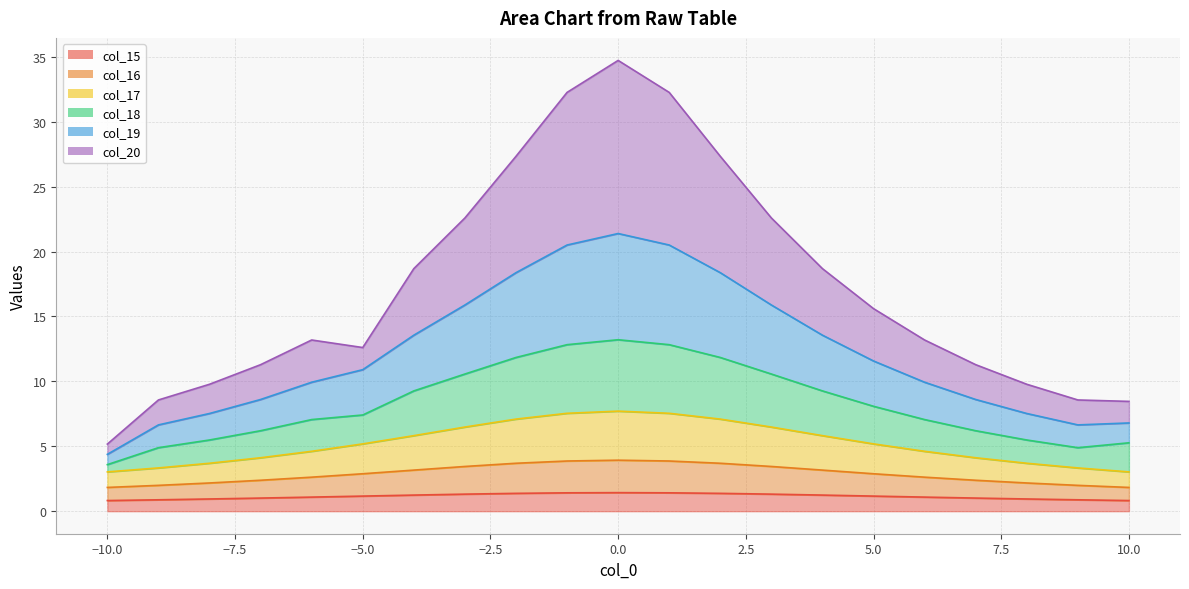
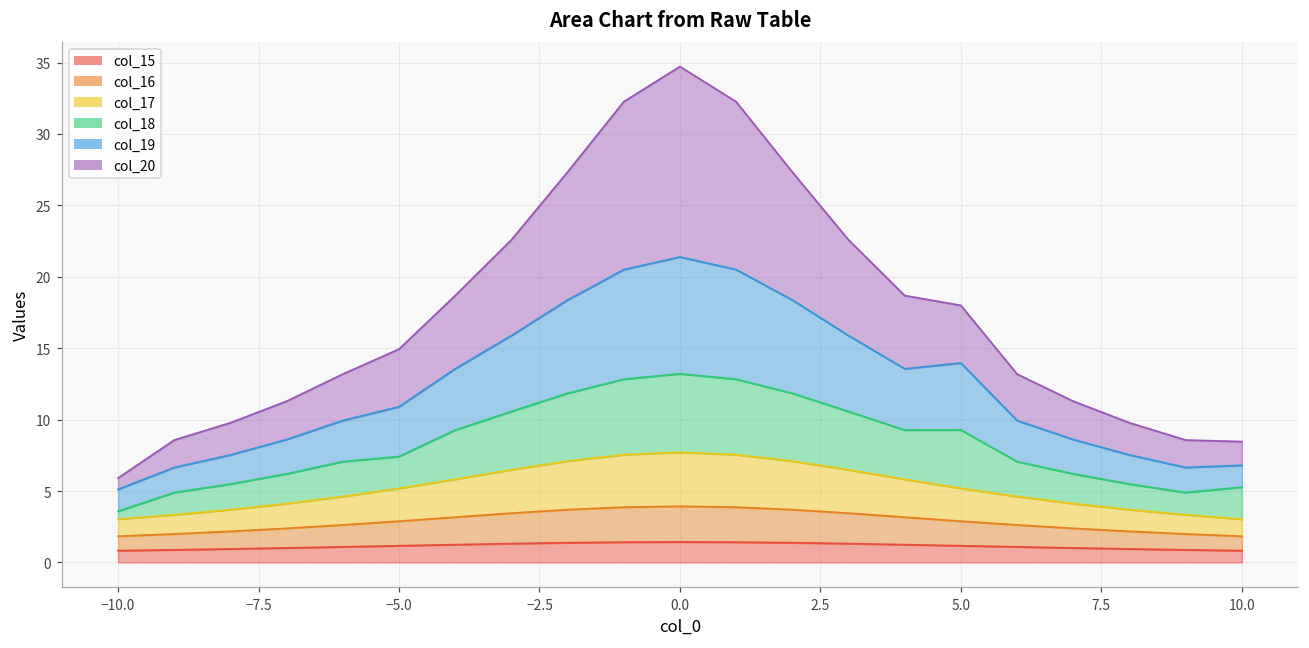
col_19, −10.0: 0.8 -> 1.5
col_20, −5.0: 1.7 -> 4.0
col_18, 5.0: 2.9 -> 4.1
col_19, 5.0: 3.5 -> 4.7
